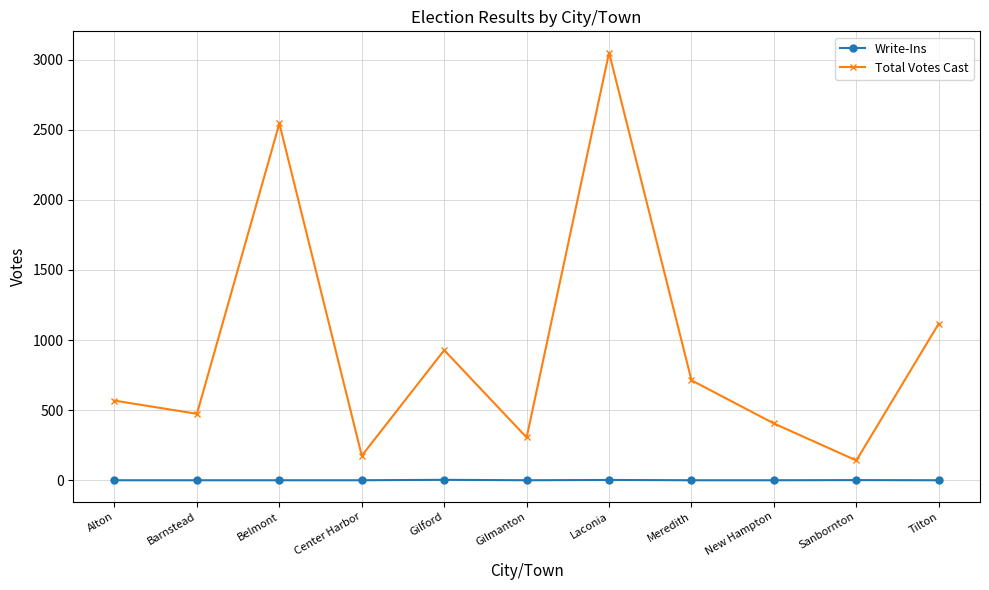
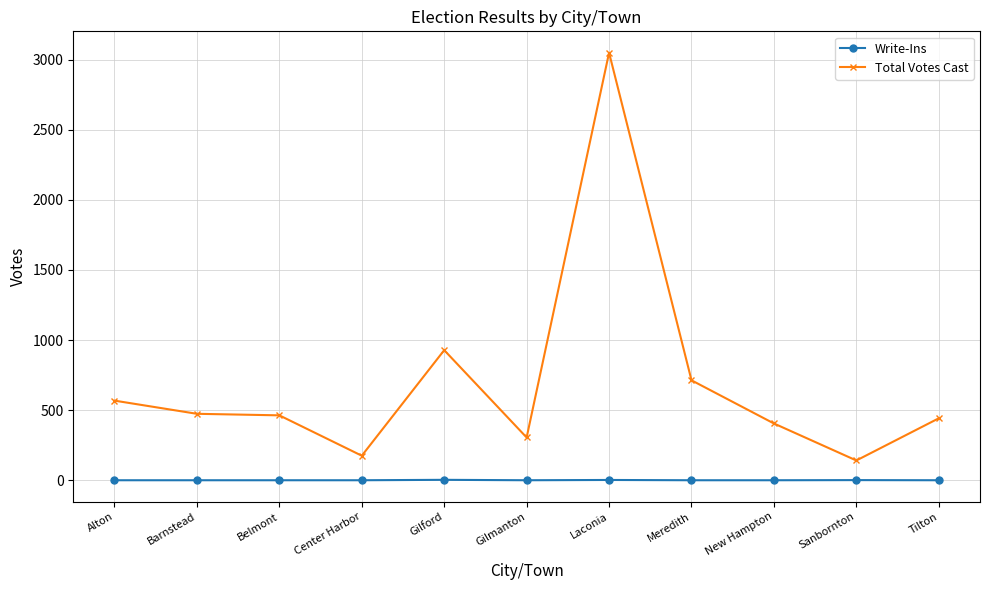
Total Votes Cast, Belmont: 2550 -> 460
Total Votes Cast, Tilton: 1120 -> 440
